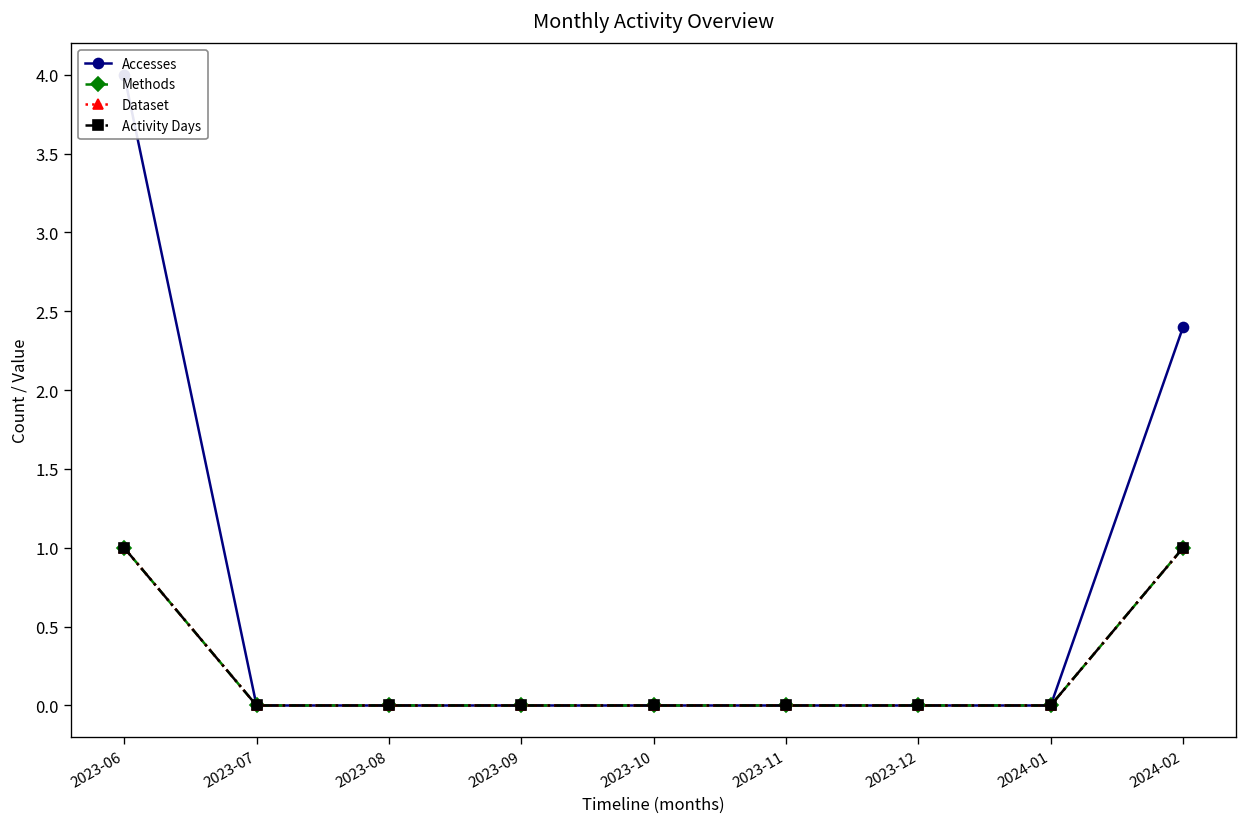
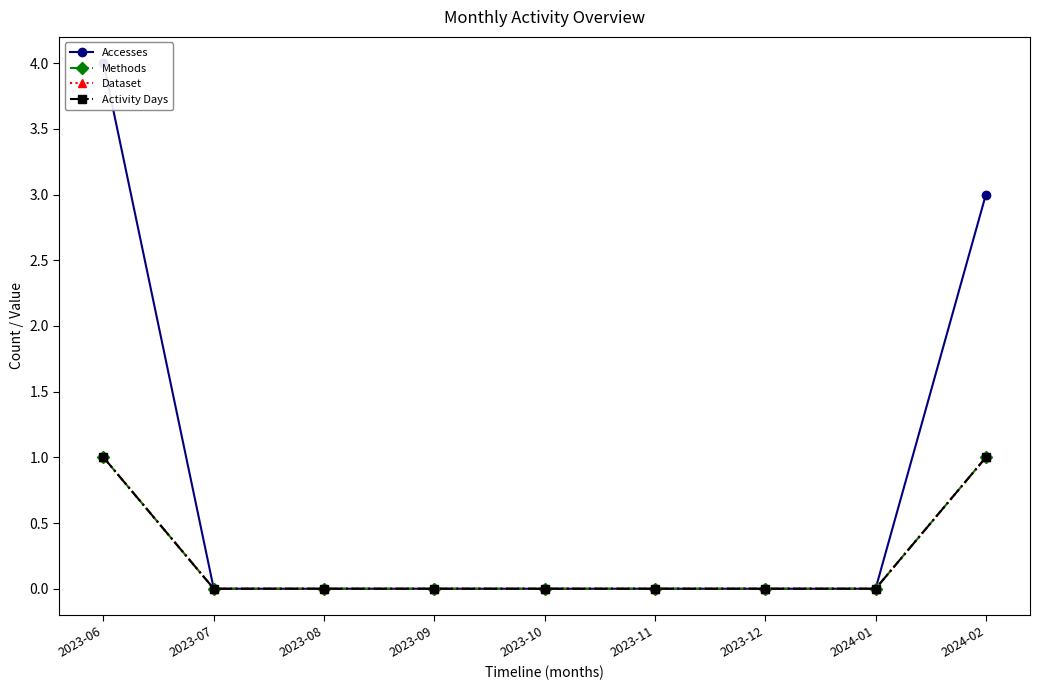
Accesses, 2024-02: 2.4 -> 3.0
